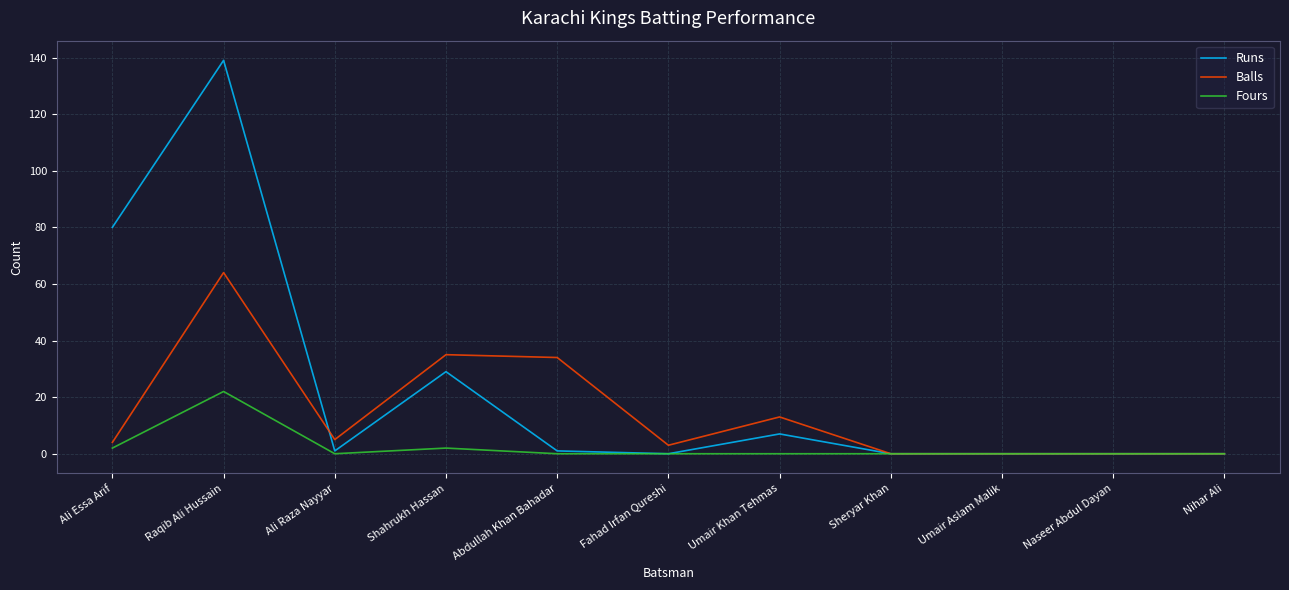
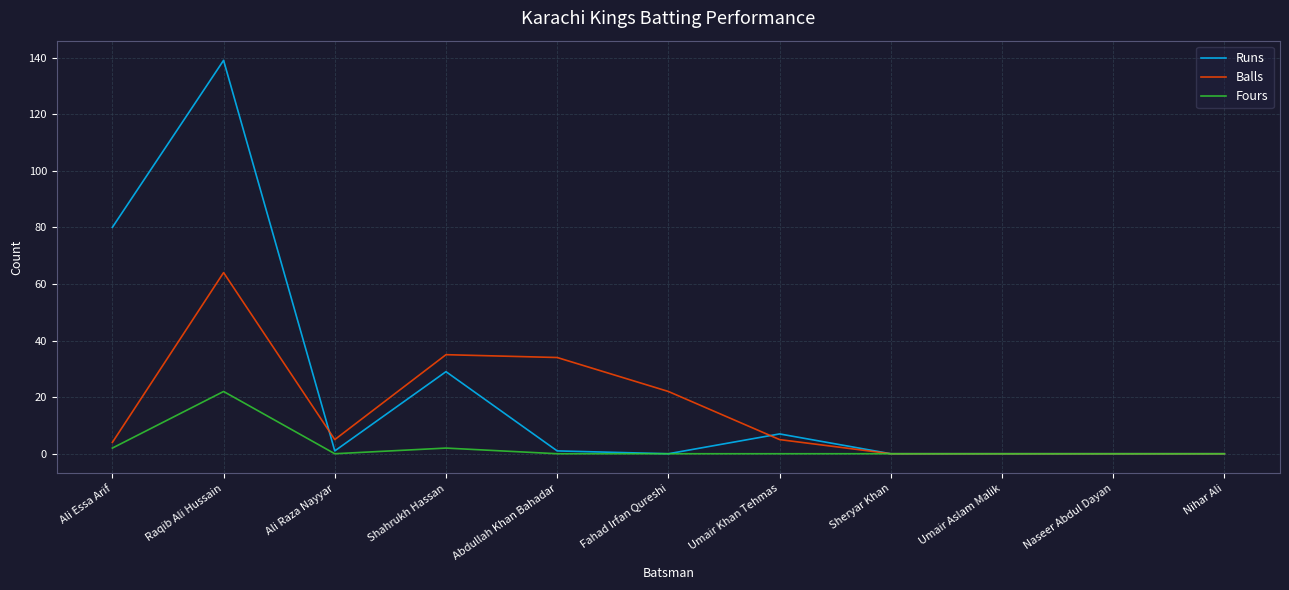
Balls, Fahad Irfan Qureshi: 3 -> 22
Balls, Umair Khan Tehmas: 13 -> 5
